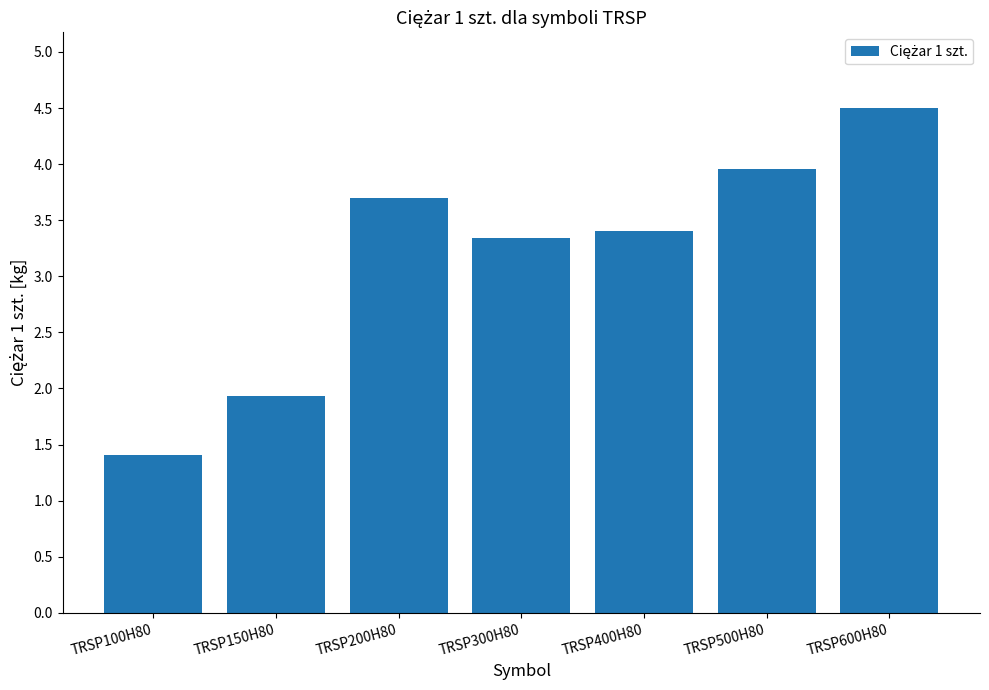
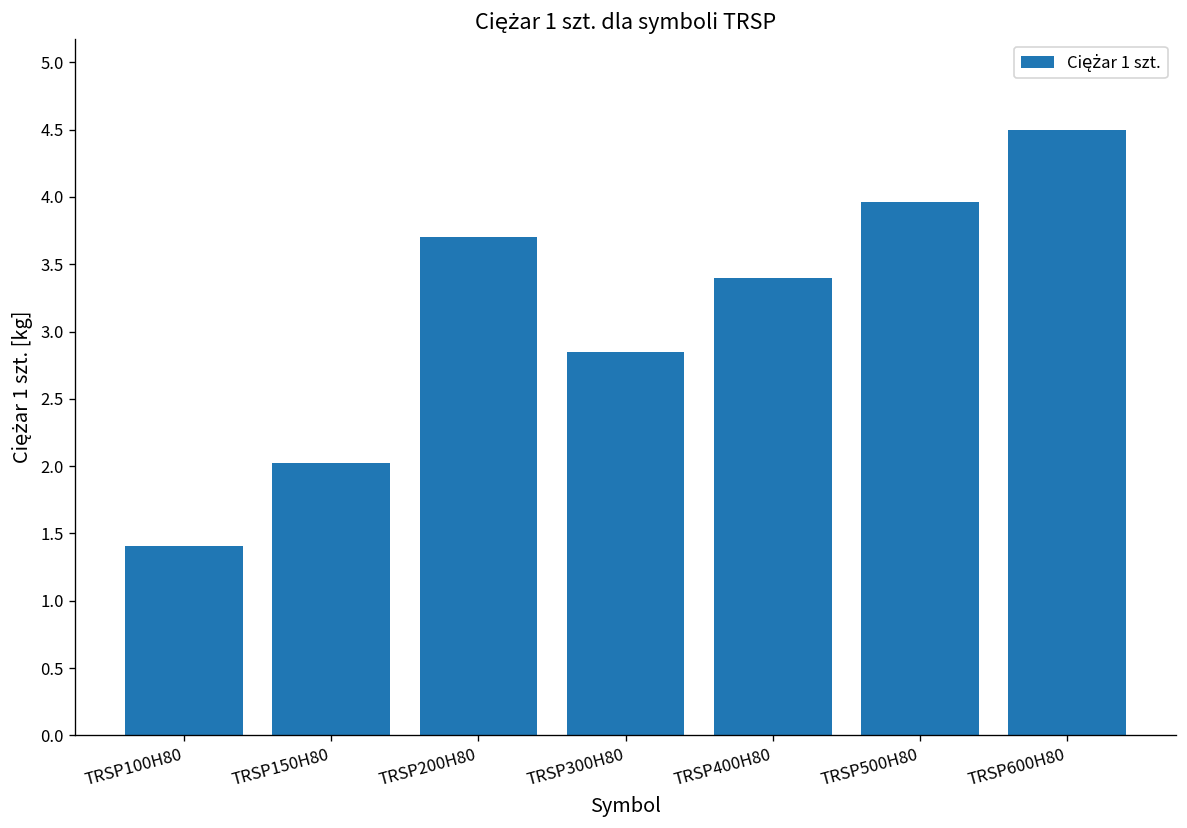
TRSP150H80: 1.93 -> 2.02
TRSP300H80: 3.34 -> 2.85
